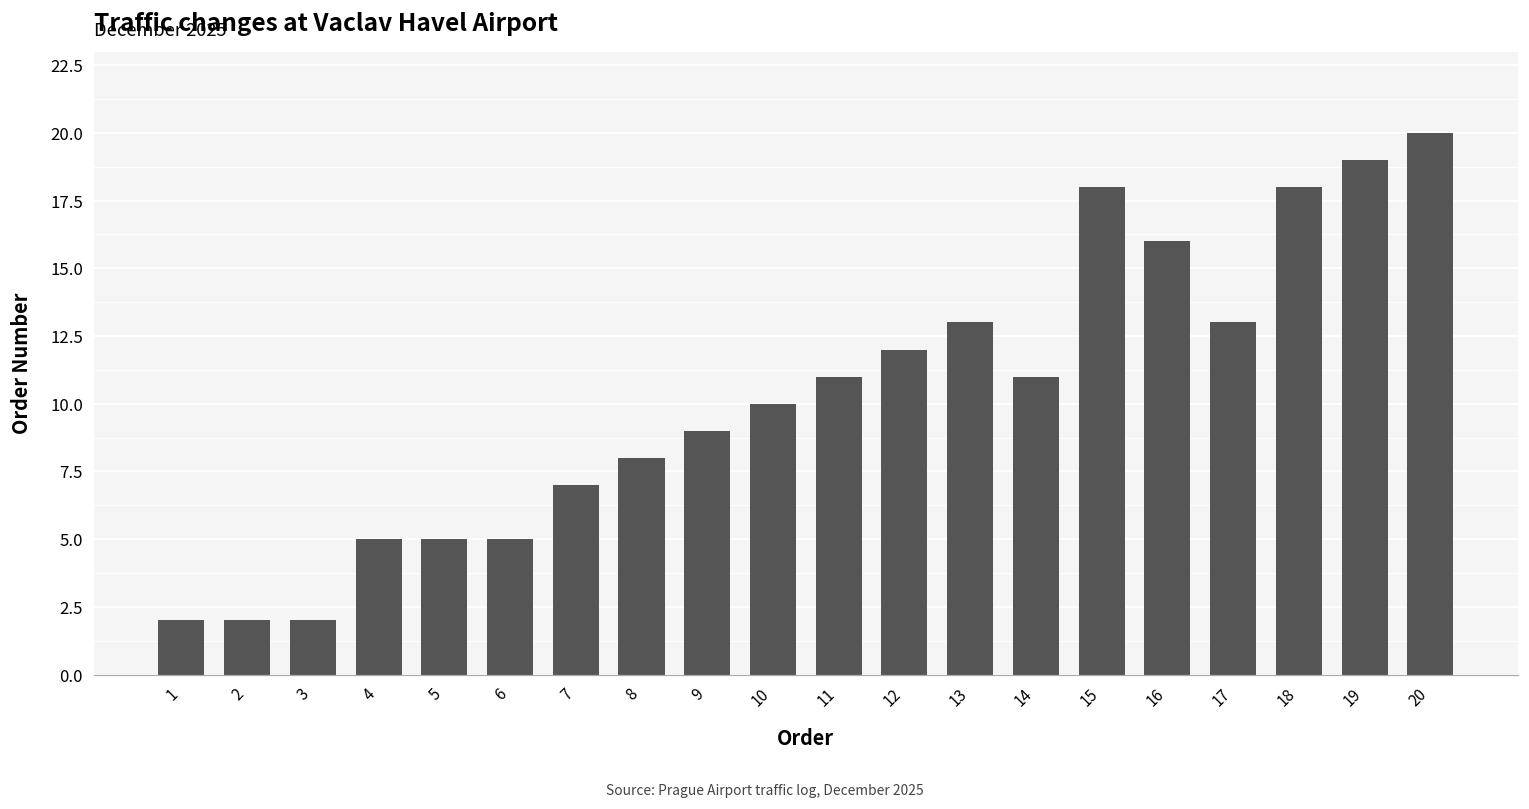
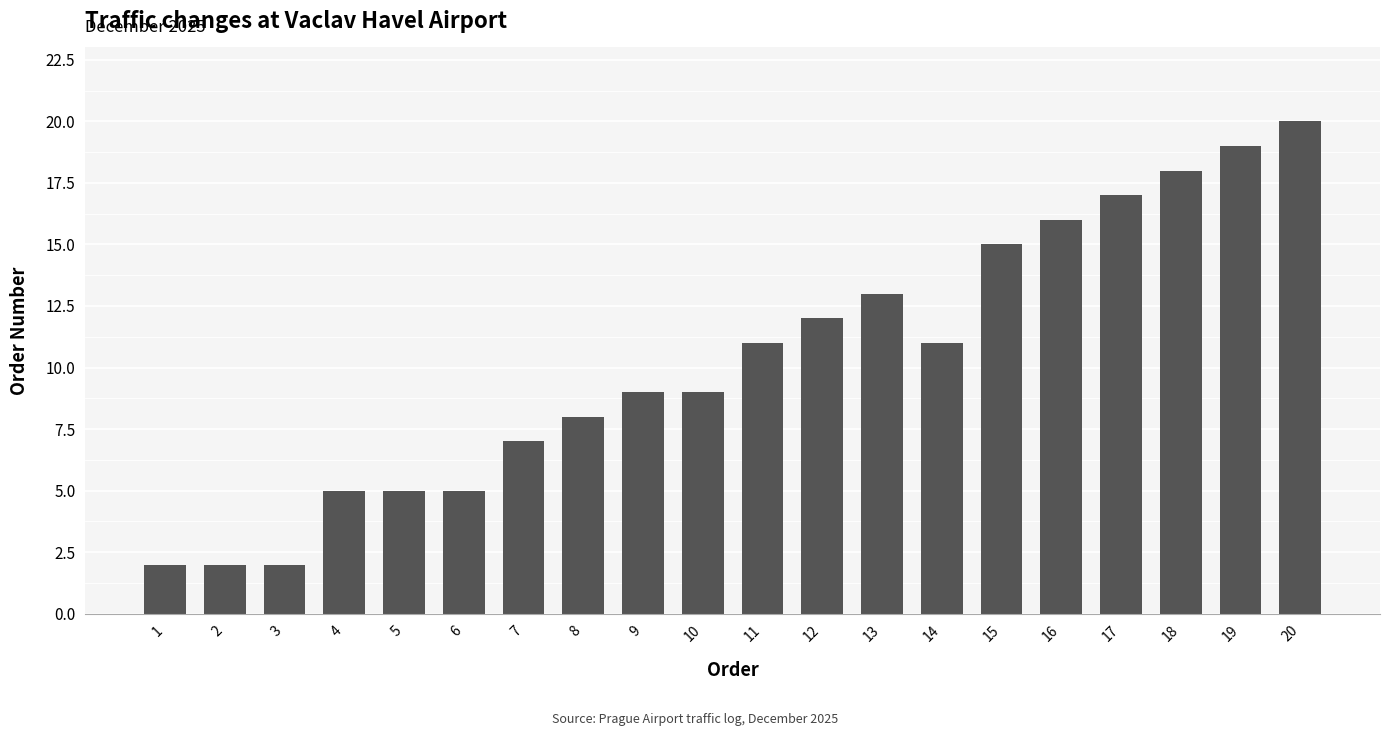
10: 10 -> 9
15: 18 -> 15
17: 13 -> 17
